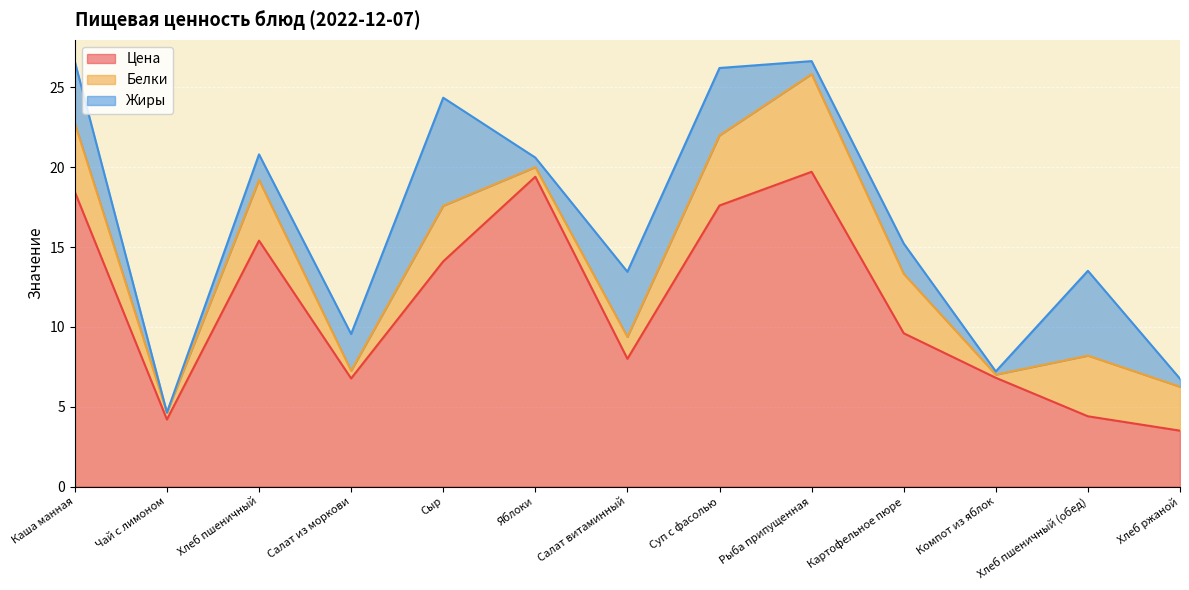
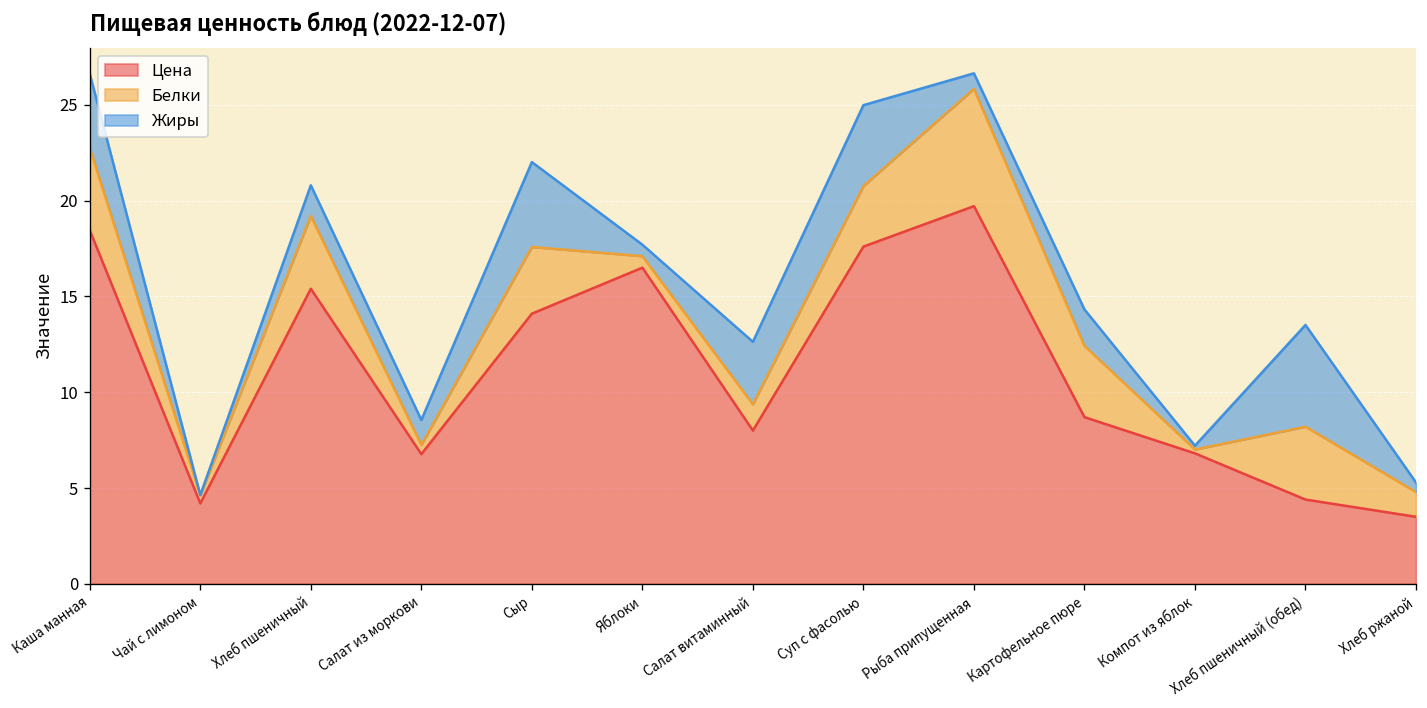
Жиры, Салат из моркови: 2.3 -> 1.3
Жиры, Сыр: 6.8 -> 4.4
Цена, Яблоки: 19.4 -> 16.5
Жиры, Салат витаминный: 4.1 -> 3.3
Белки, Суп с фасолью: 4.4 -> 3.2
Цена, Картофельное пюре: 9.6 -> 8.7
Белки, Хлеб ржаной: 2.8 -> 1.3
